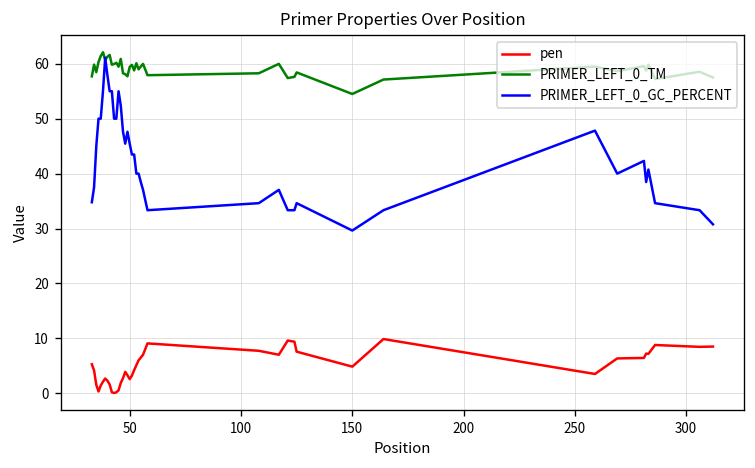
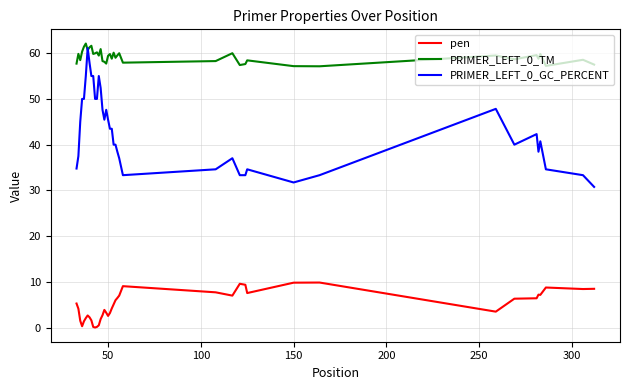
pen, 150: 5 -> 10
PRIMER_LEFT_0_TM, 150: 55 -> 57
PRIMER_LEFT_0_GC_PERCENT, 150: 30 -> 32
